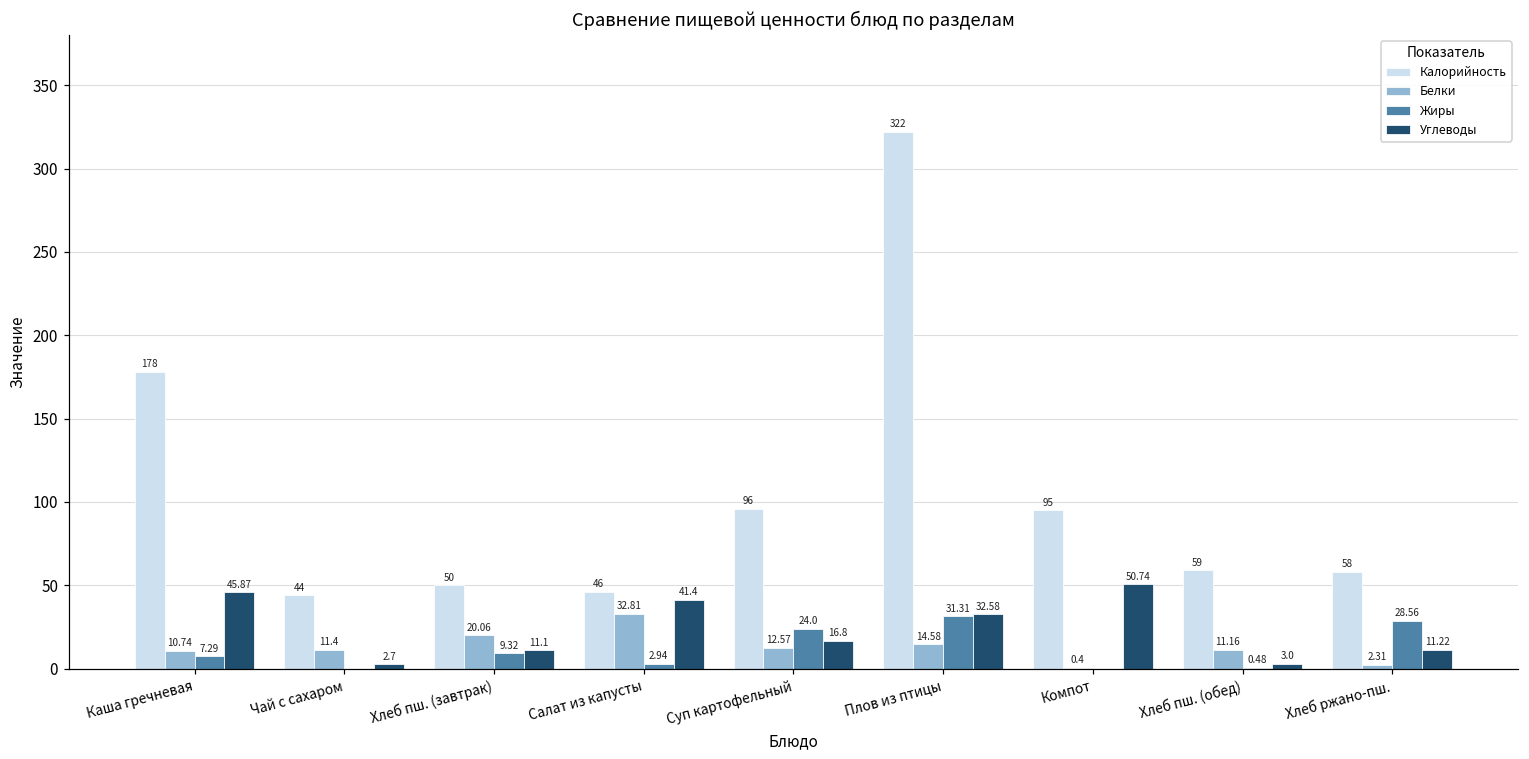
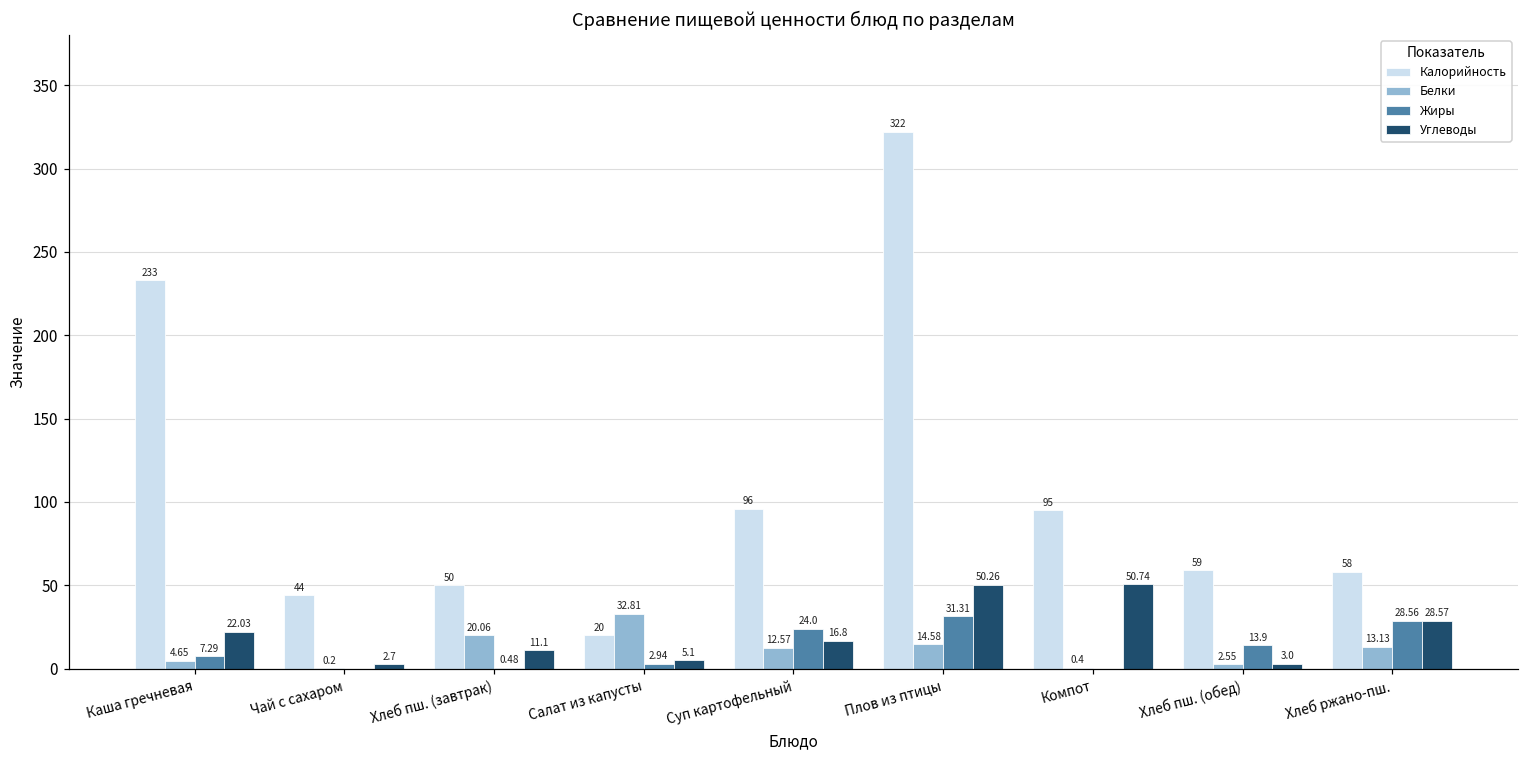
Калорийность, Каша гречневая: 178 -> 233
Белки, Каша гречневая: 10.74 -> 4.65
Углеводы, Каша гречневая: 45.87 -> 22.03
Белки, Чай с сахаром: 11.4 -> 0.2
Жиры, Хлеб пш. (завтрак): 9.32 -> 0.48
Калорийность, Салат из капусты: 46 -> 20
Углеводы, Салат из капусты: 41.4 -> 5.1
Углеводы, Плов из птицы: 32.58 -> 50.26
Белки, Хлеб пш. (обед): 11.16 -> 2.55
Жиры, Хлеб пш. (обед): 0.48 -> 13.9
Белки, Хлеб ржано-пш.: 2.31 -> 13.13
Углеводы, Хлеб ржано-пш.: 11.22 -> 28.57
